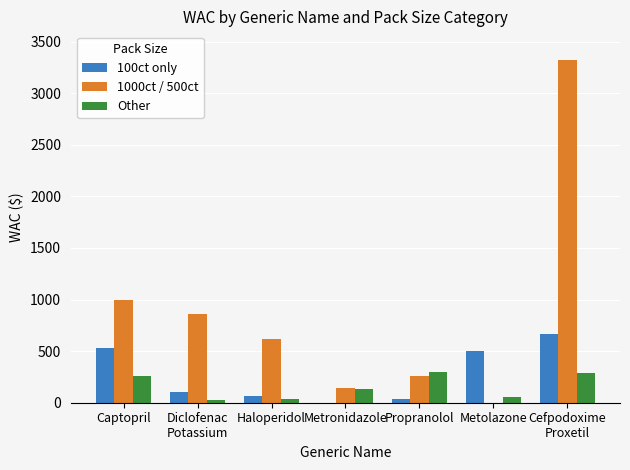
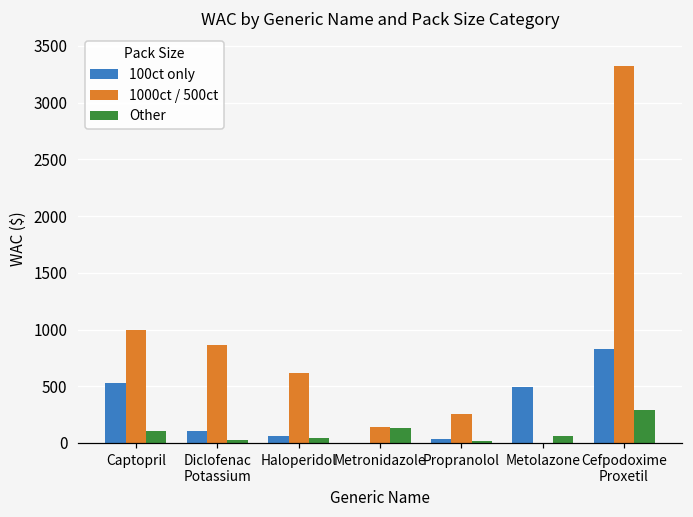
Other, Captopril: 260 -> 110
Other, Propranolol: 300 -> 20
100ct only, Cefpodoxime Proxetil: 660 -> 830
